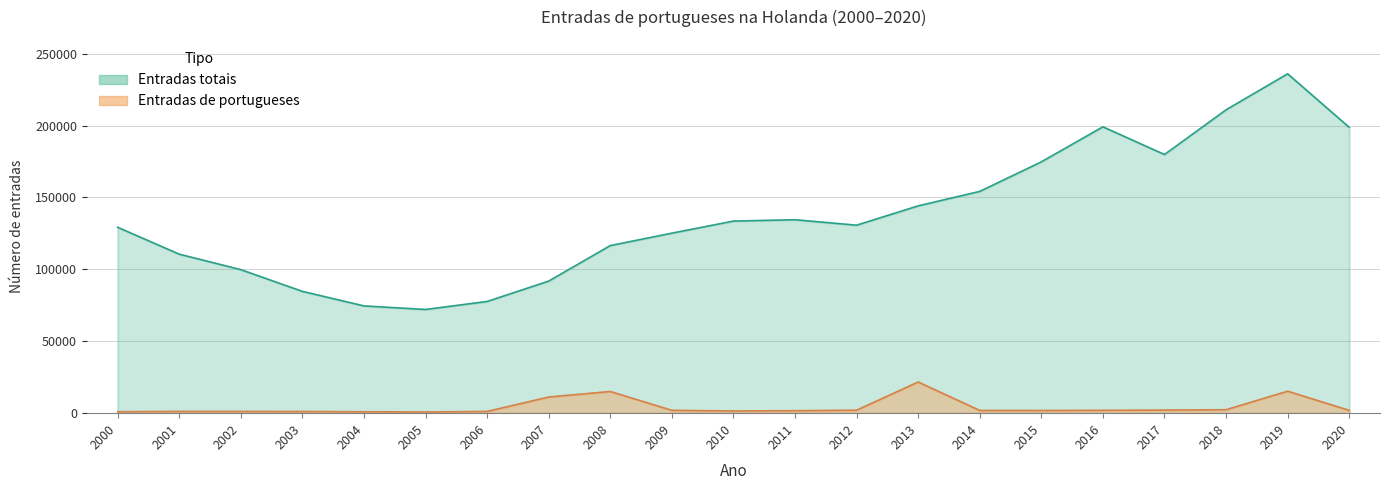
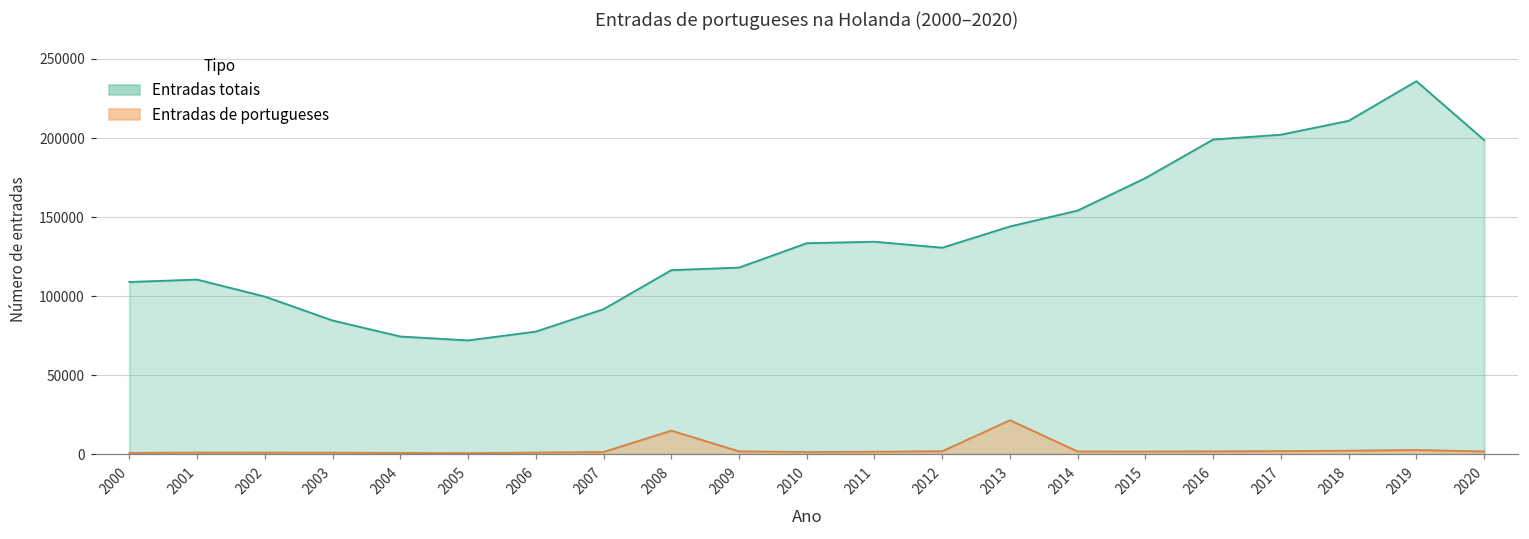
Entradas totais, 2000: 129000 -> 109000
Entradas de portugueses, 2007: 11000 -> 2000
Entradas totais, 2009: 125000 -> 118000
Entradas totais, 2017: 180000 -> 202000
Entradas de portugueses, 2019: 15000 -> 3000
